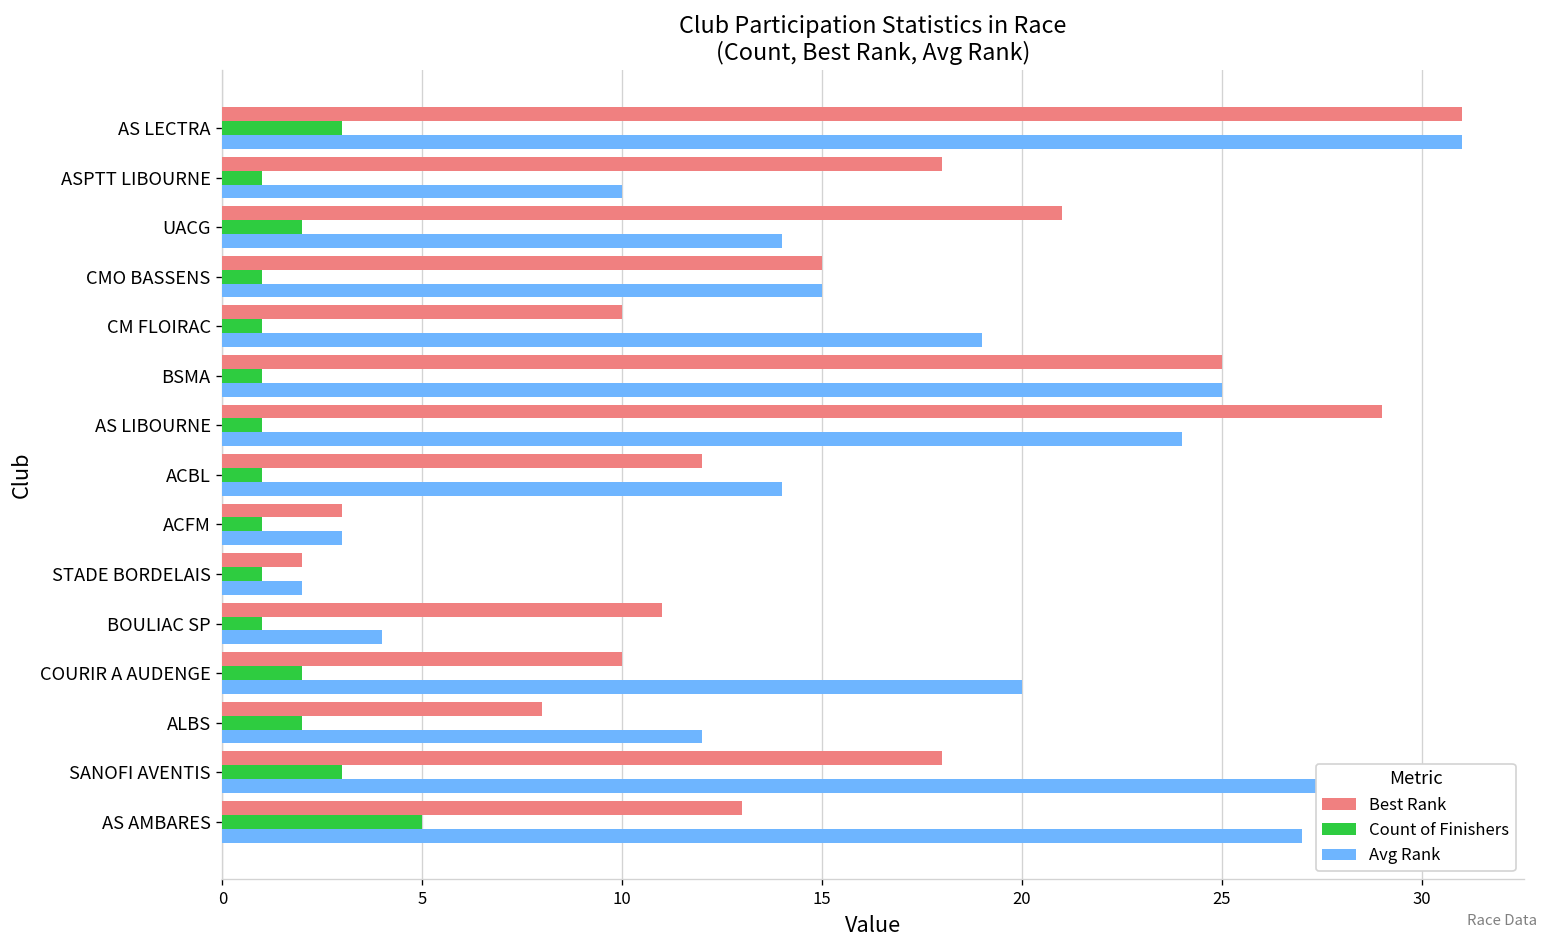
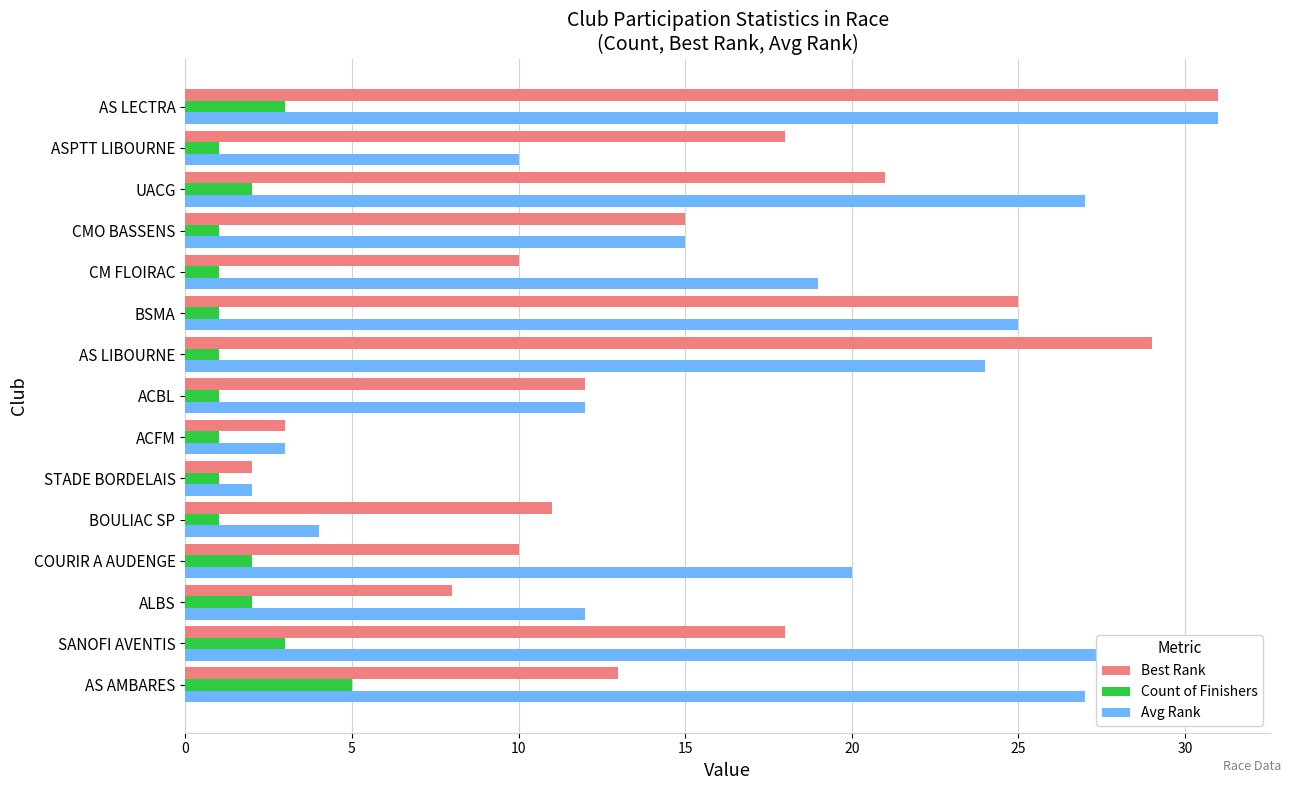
Avg Rank, UACG: 14 -> 27
Avg Rank, ACBL: 14 -> 12
